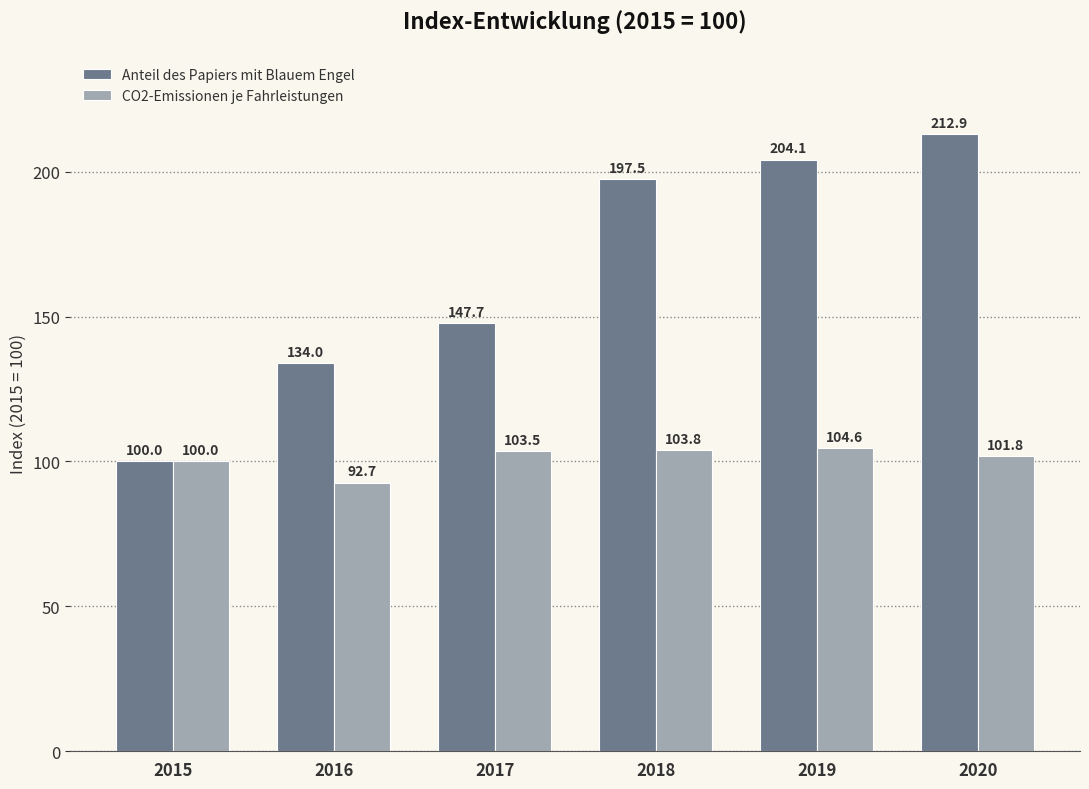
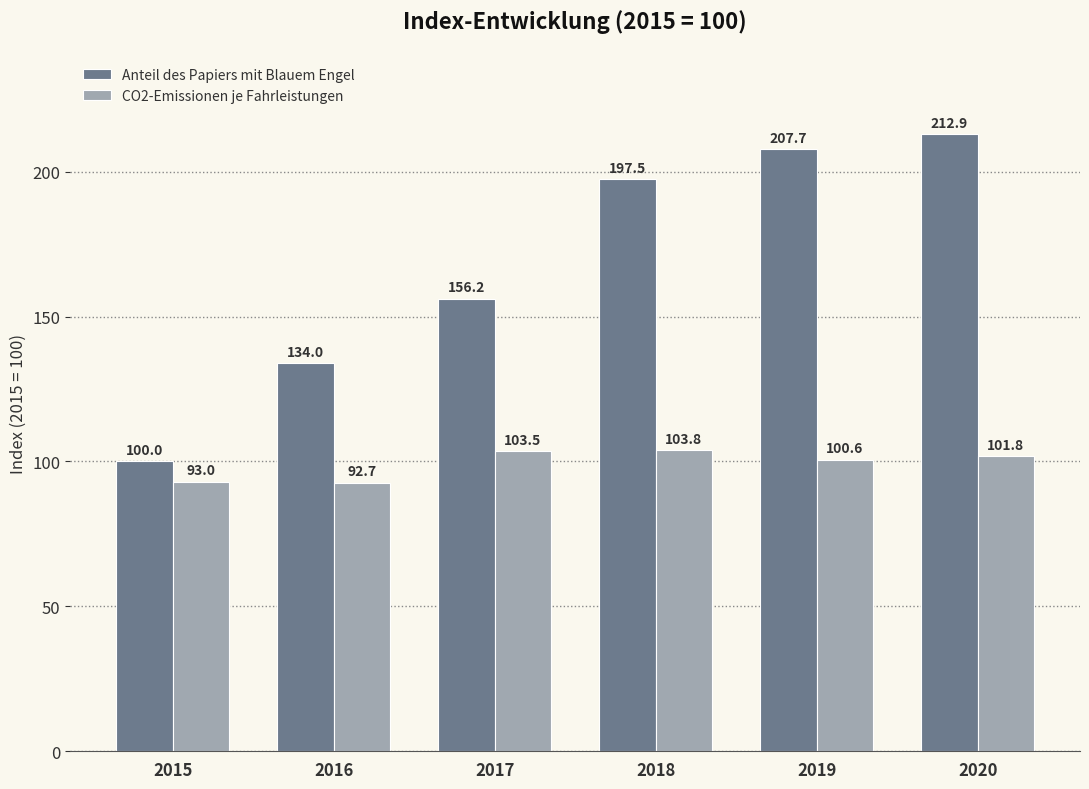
CO2-Emissionen je Fahrleistungen, 2015: 100.0 -> 93.0
Anteil des Papiers mit Blauem Engel, 2017: 147.7 -> 156.2
Anteil des Papiers mit Blauem Engel, 2019: 204.1 -> 207.7
CO2-Emissionen je Fahrleistungen, 2019: 104.6 -> 100.6
